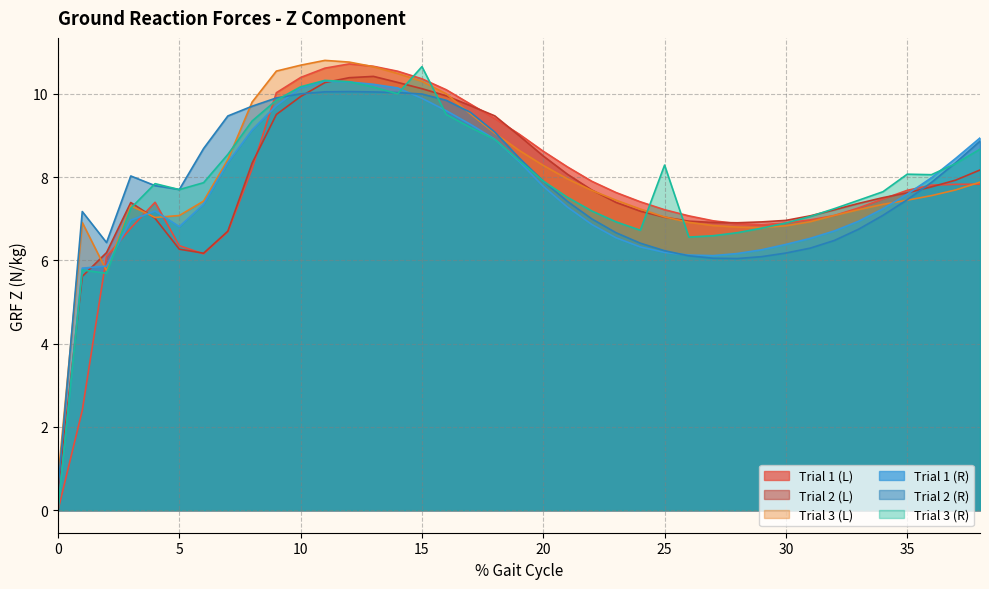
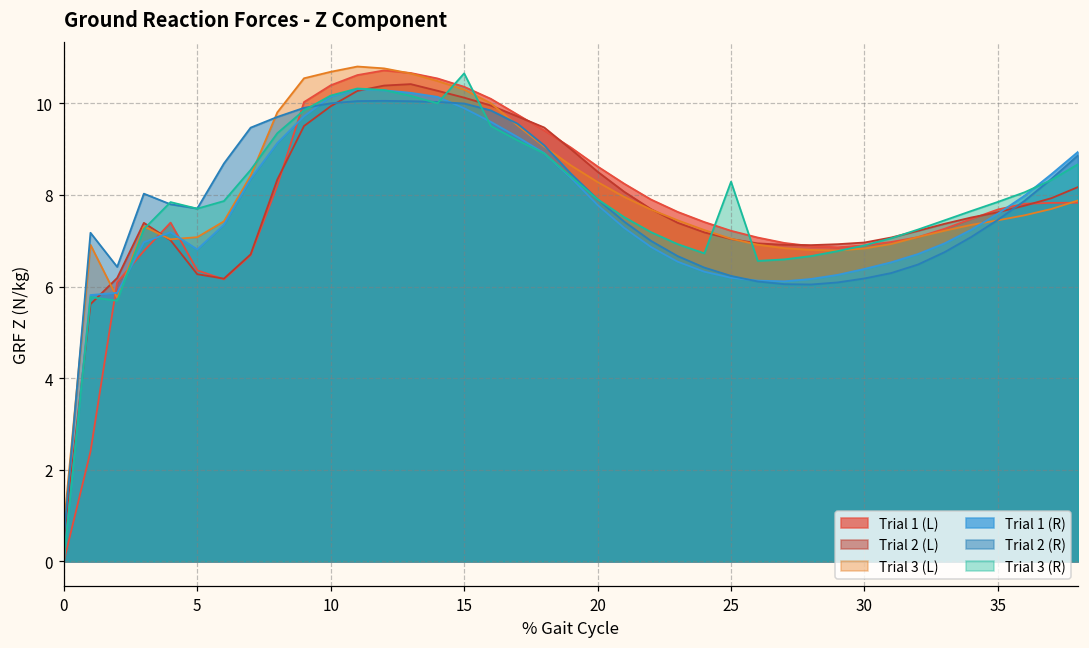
Trial 3 (R), 35: 8.1 -> 7.8
